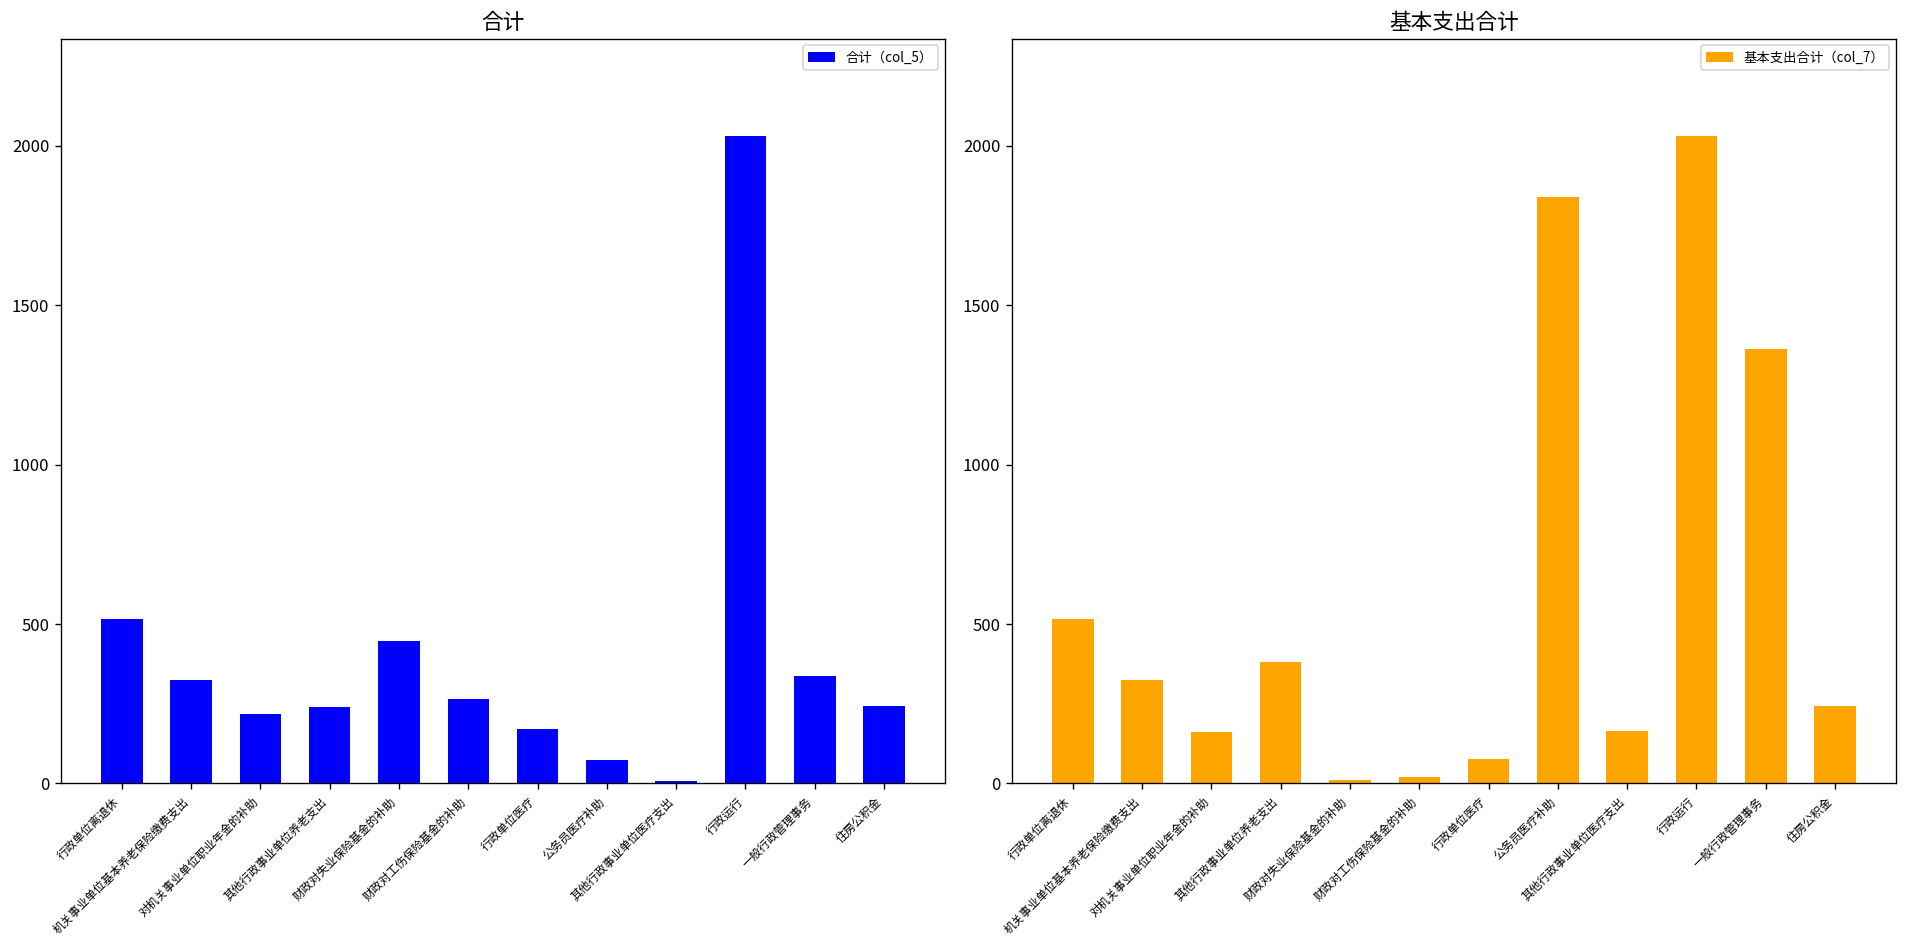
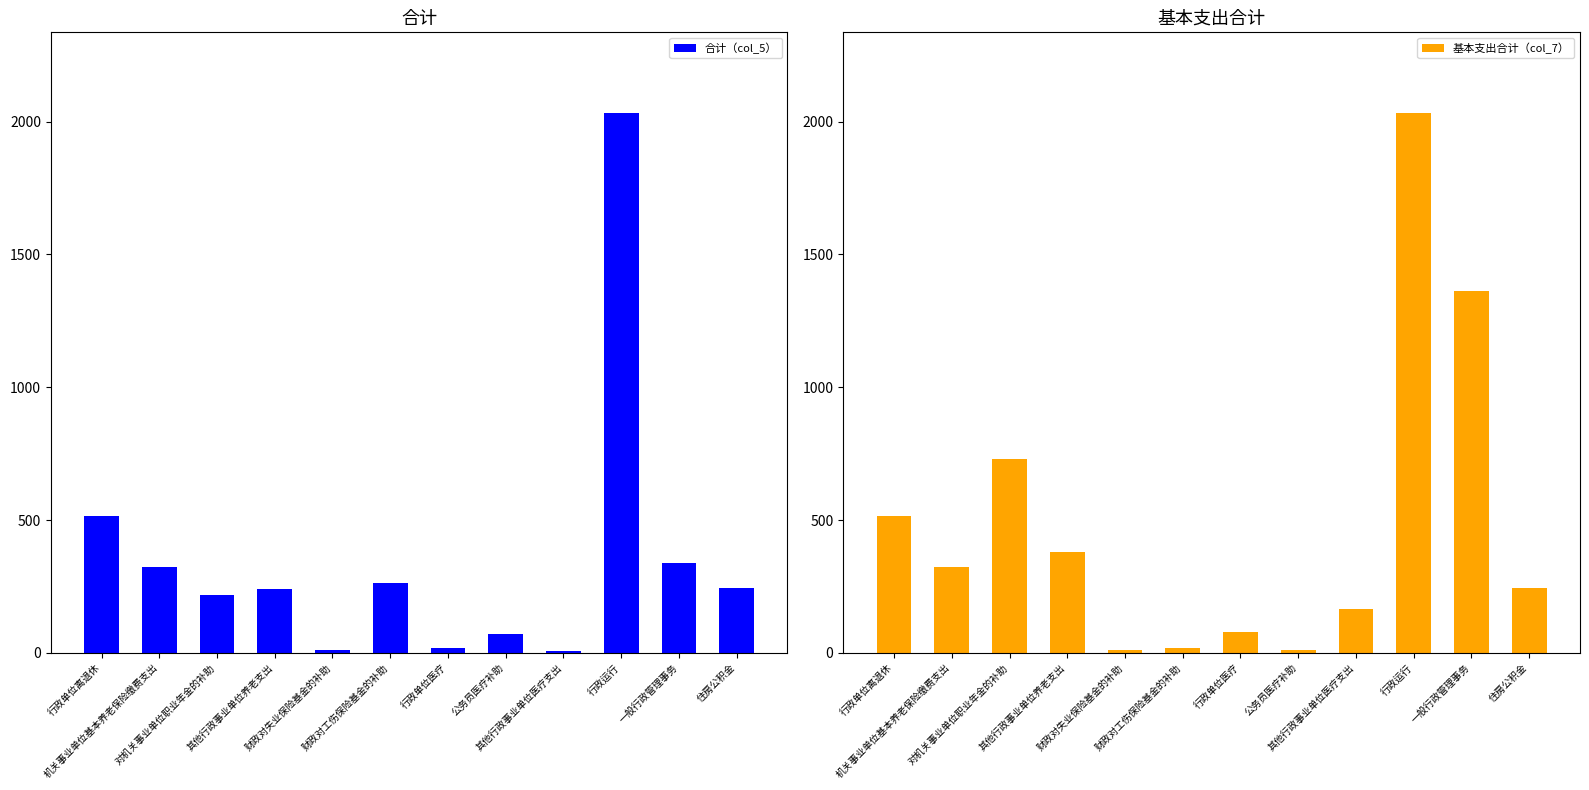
合计, 财政对失业保险基金的补助: 450 -> 10
合计, 行政单位医疗: 170 -> 20
基本支出合计, 对机关事业单位职业年金的补助: 160 -> 730
基本支出合计, 公务员医疗补助: 1840 -> 10
